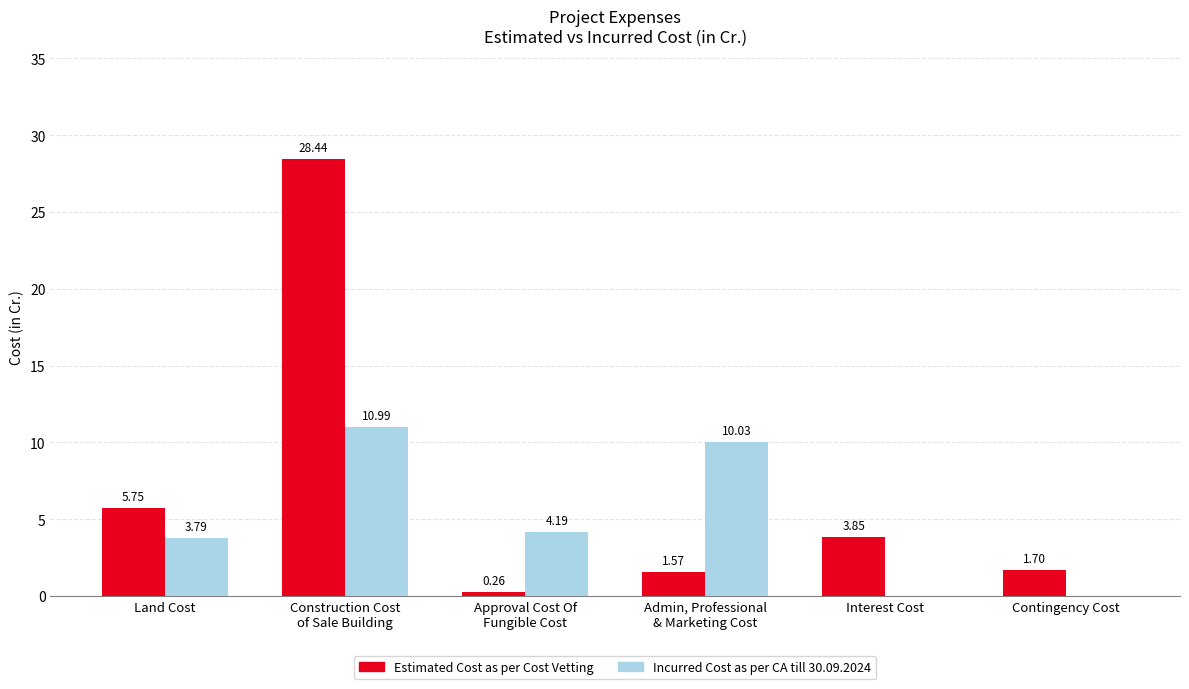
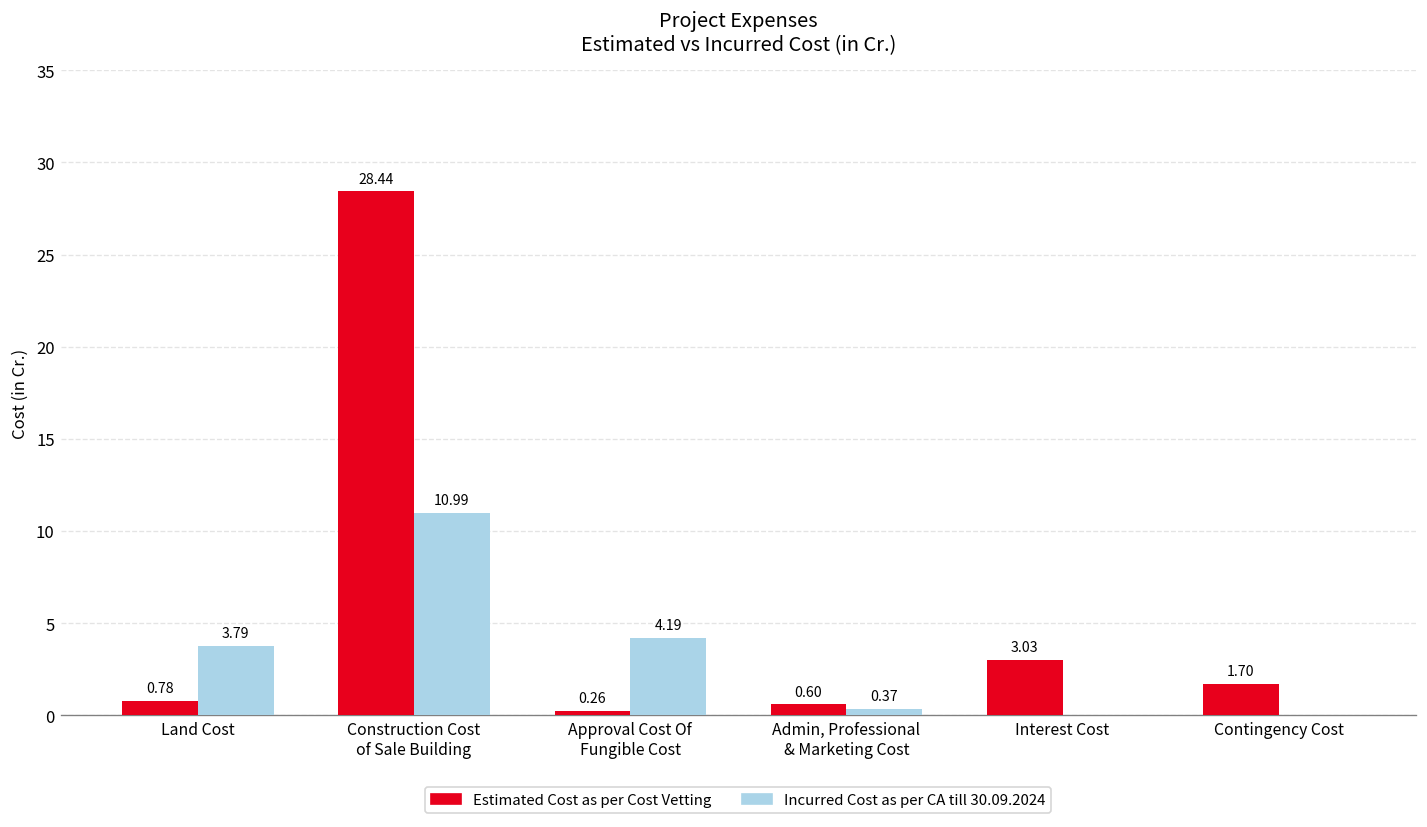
Estimated Cost as per Cost Vetting, Land Cost: 5.75 -> 0.78
Estimated Cost as per Cost Vetting, Admin, Professional & Marketing Cost: 1.57 -> 0.60
Incurred Cost as per CA till 30.09.2024, Admin, Professional & Marketing Cost: 10.03 -> 0.37
Estimated Cost as per Cost Vetting, Interest Cost: 3.85 -> 3.03
